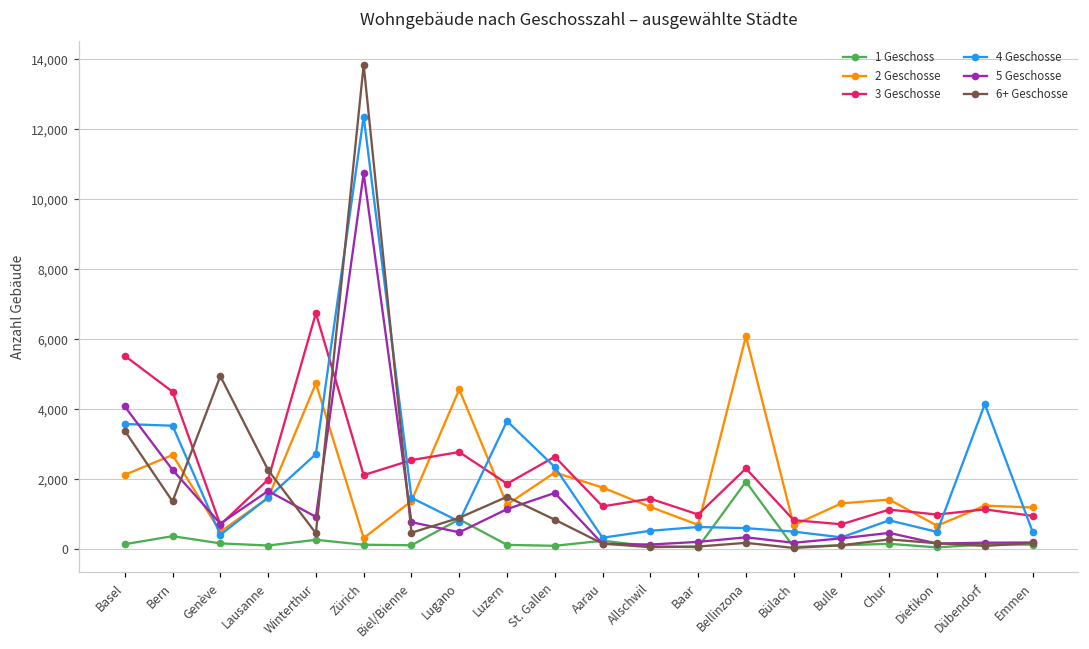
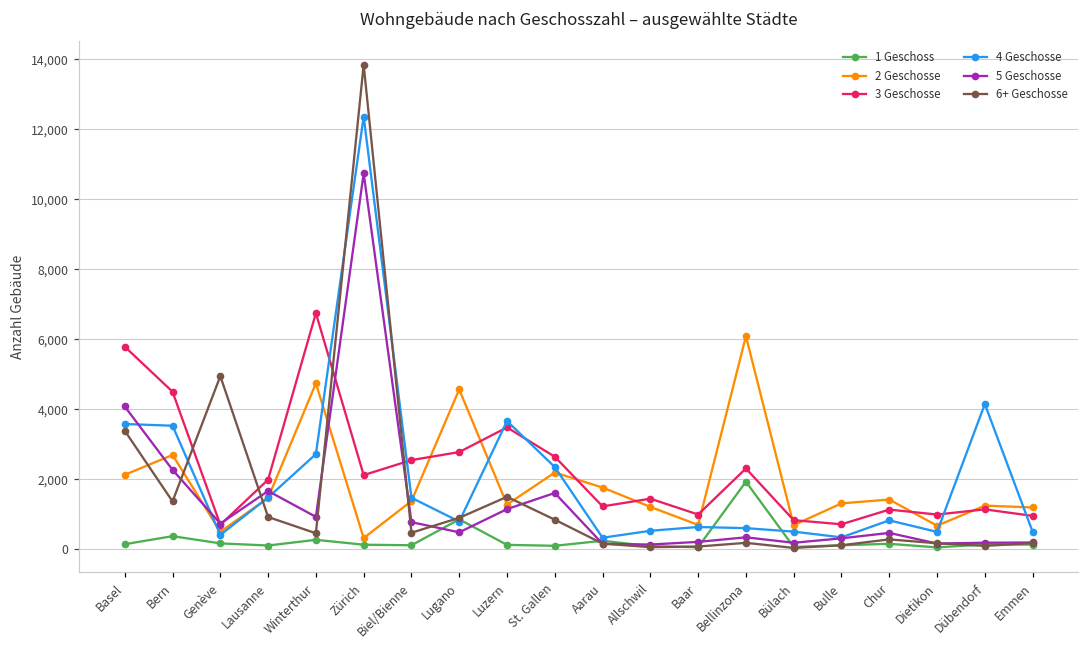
3 Geschosse, Basel: 5,500 -> 5,800
6+ Geschosse, Lausanne: 2,300 -> 900
3 Geschosse, Luzern: 1,900 -> 3,500
